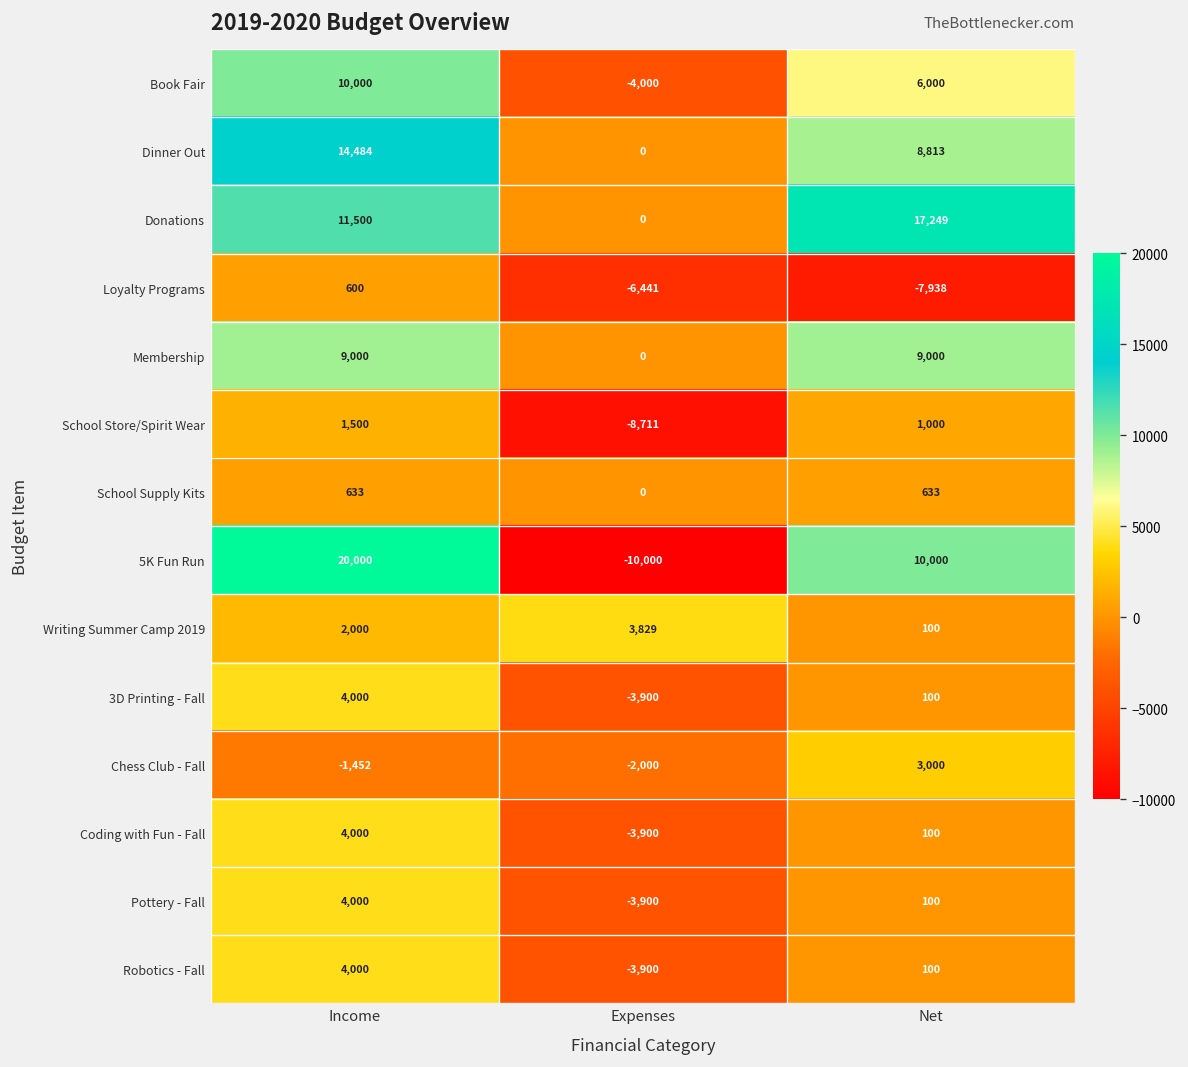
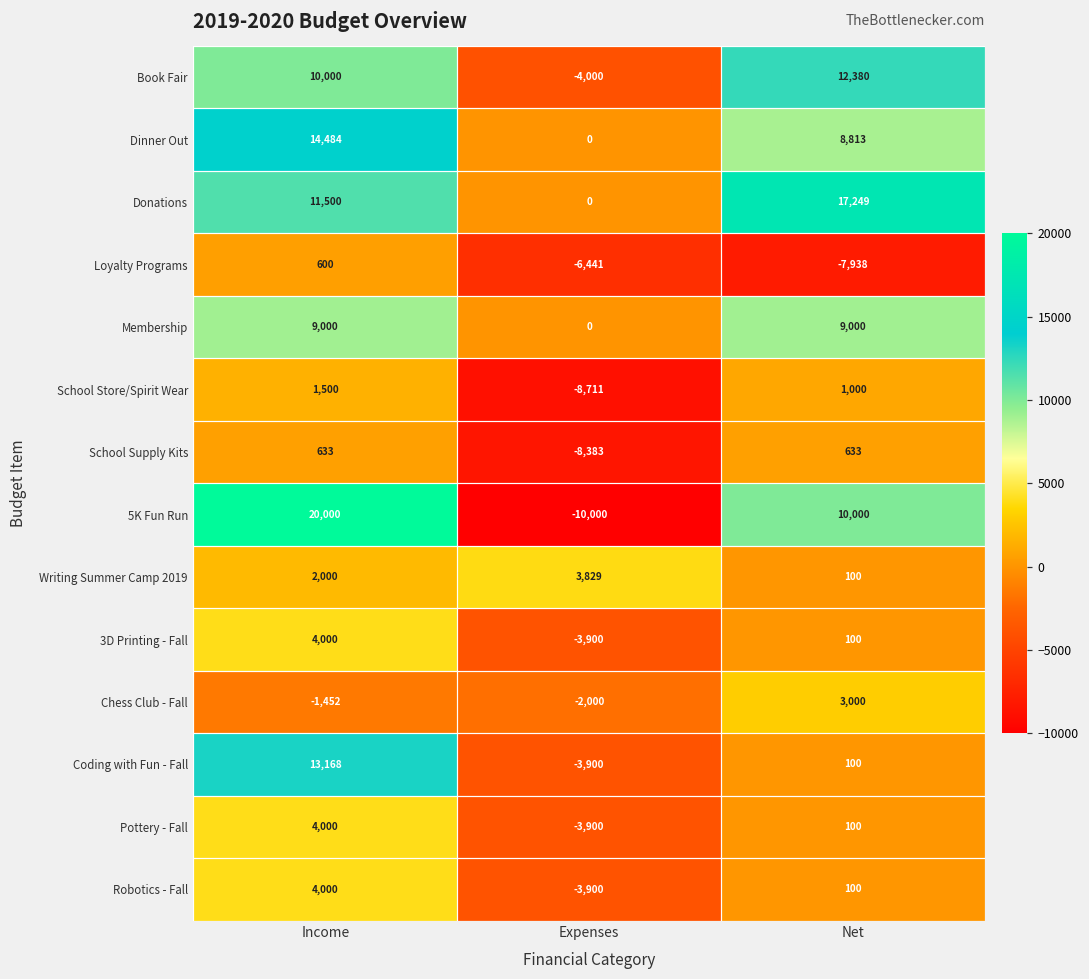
Book Fair, Net: 6,000 -> 12,380
School Supply Kits, Expenses: 0 -> -8,383
Coding with Fun - Fall, Income: 4,000 -> 13,168
